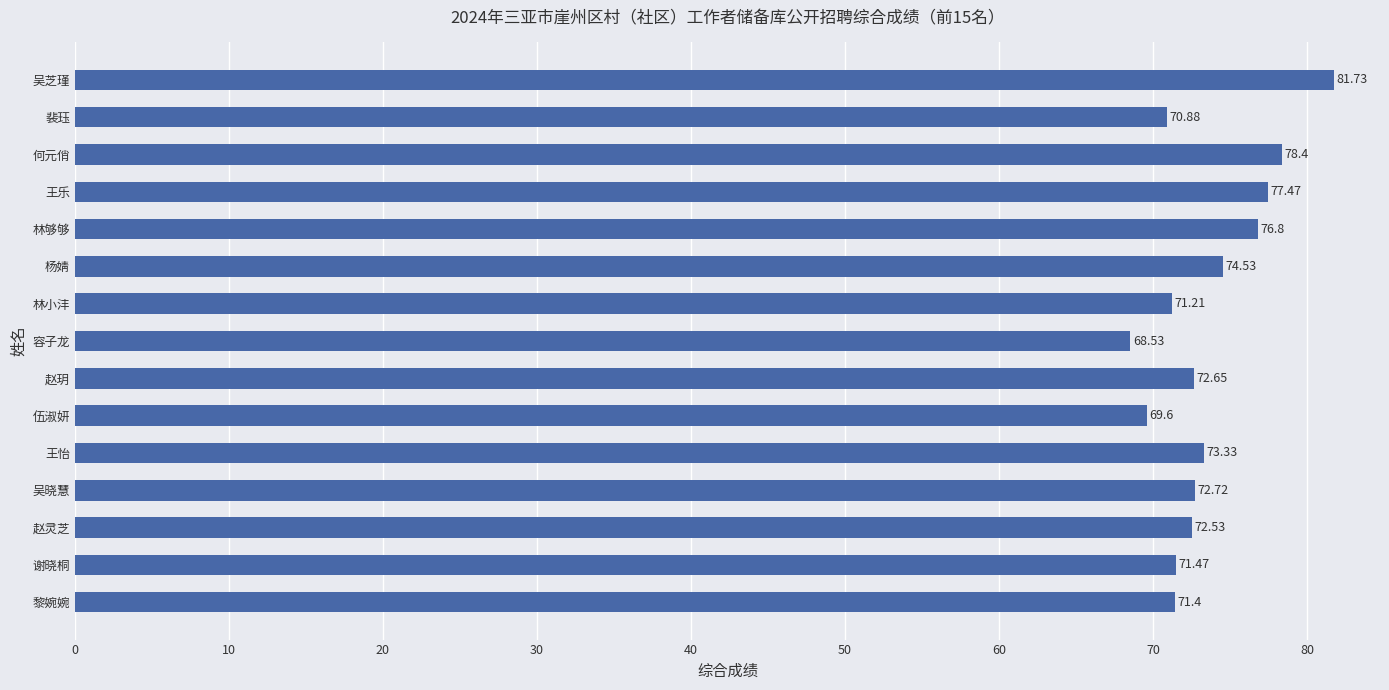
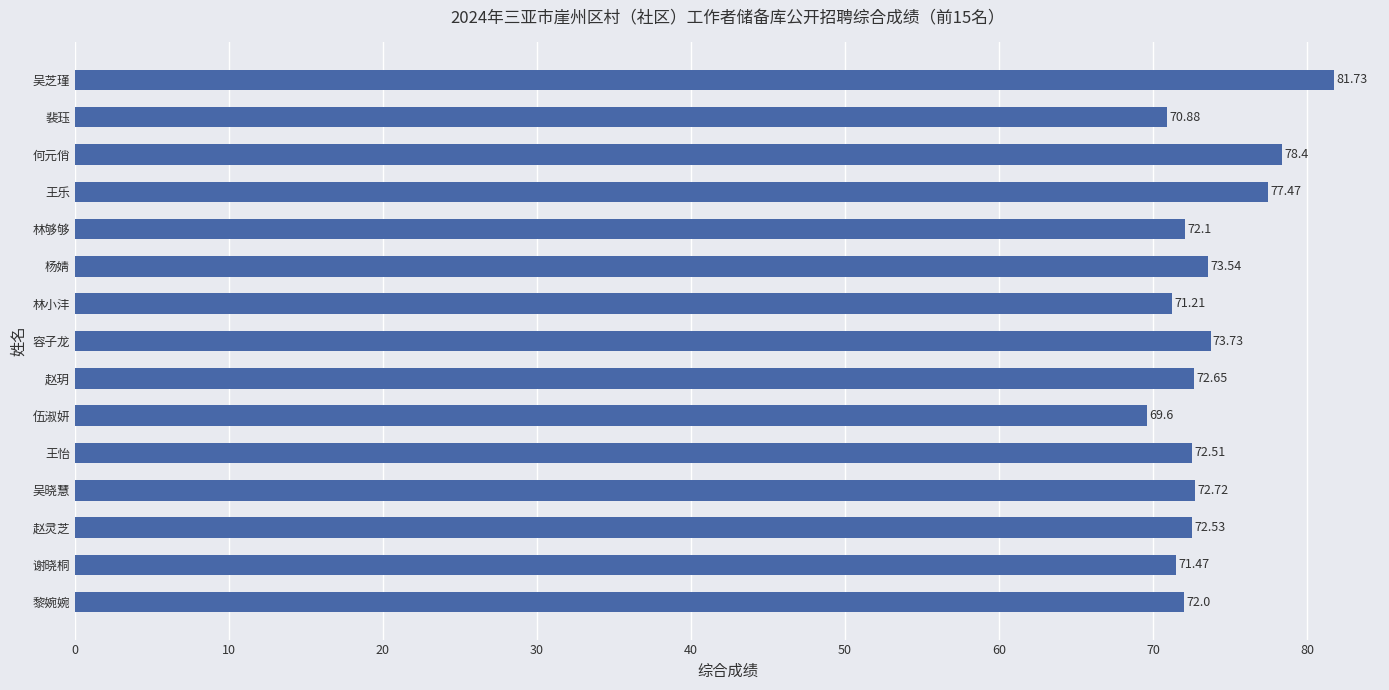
林够够: 76.8 -> 72.1
杨婧: 74.53 -> 73.54
容子龙: 68.53 -> 73.73
王怡: 73.33 -> 72.51
黎婉婉: 71.4 -> 72.0
